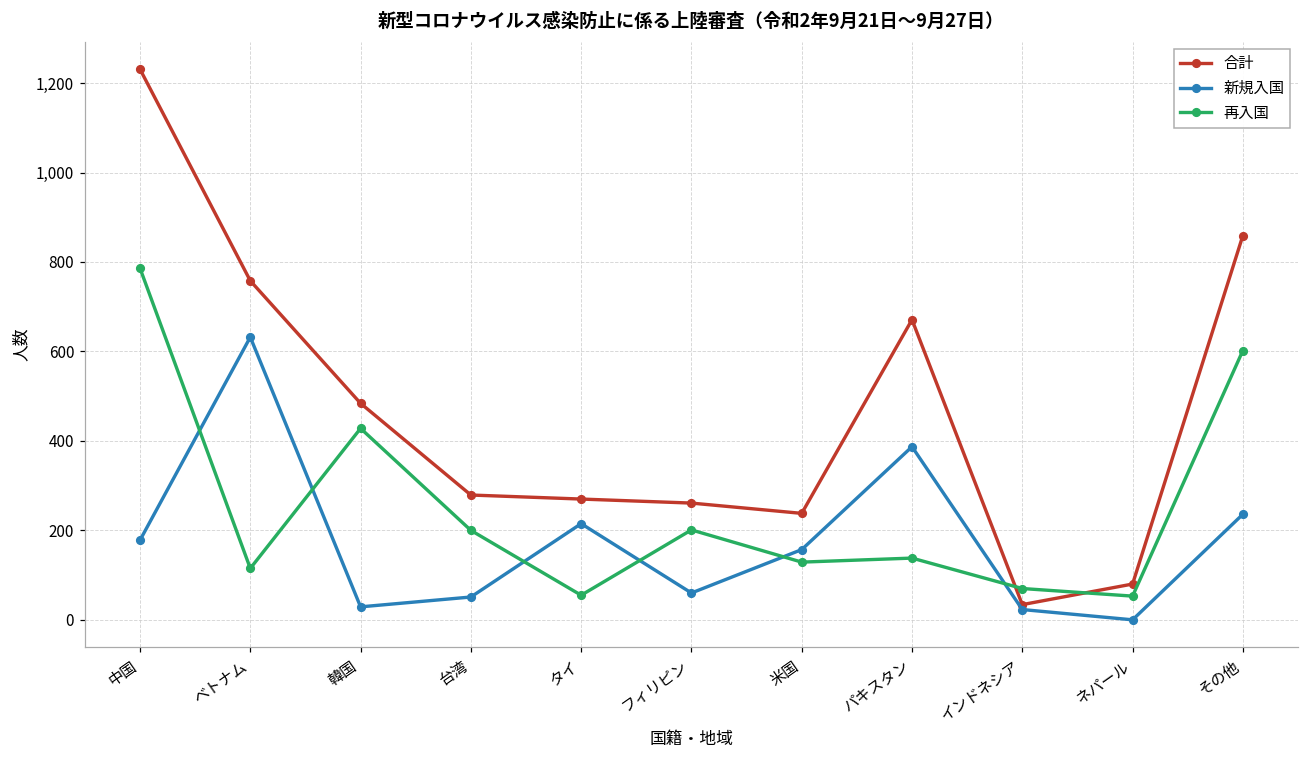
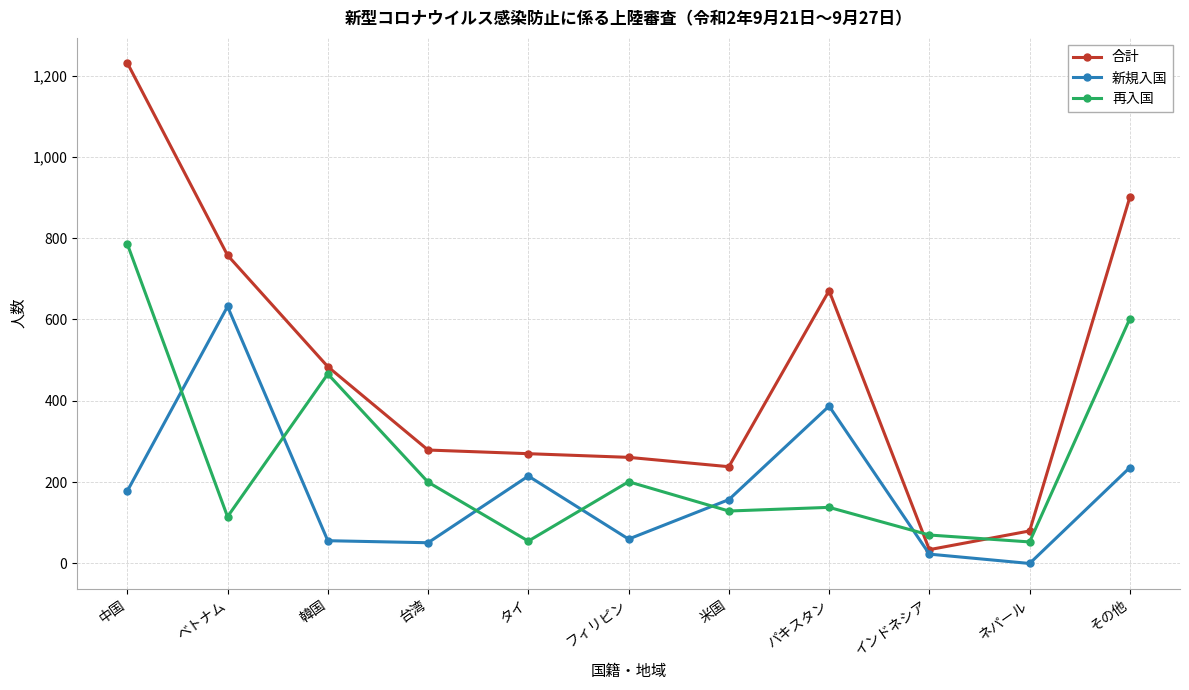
新規入国, 韓国: 30 -> 60
再入国, 韓国: 430 -> 470
合計, その他: 860 -> 900
